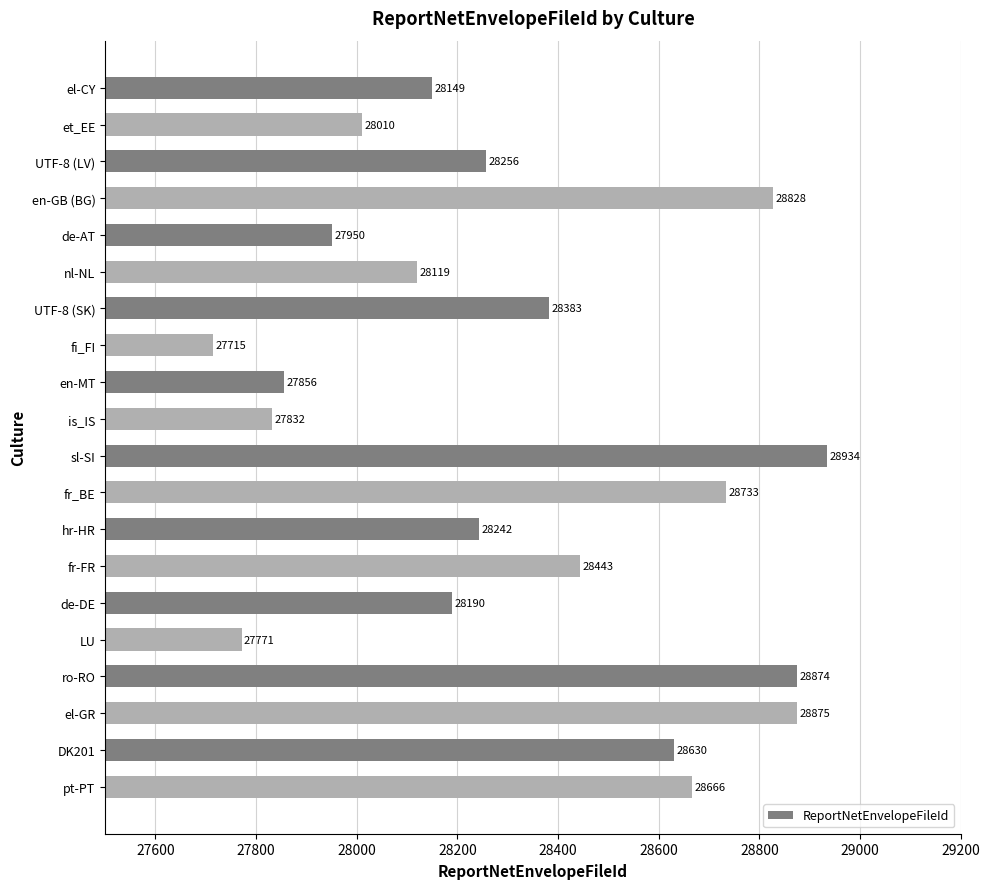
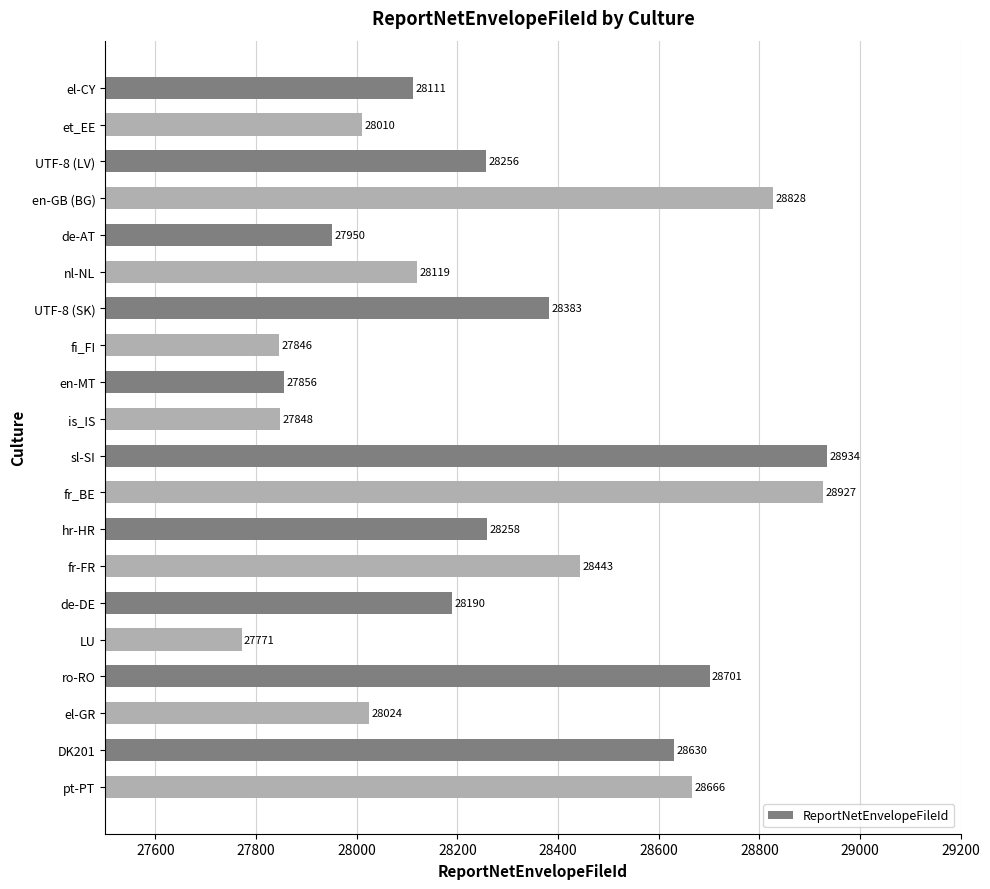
el-CY: 28149 -> 28111
fi_FI: 27715 -> 27846
is_IS: 27832 -> 27848
fr_BE: 28733 -> 28927
hr-HR: 28242 -> 28258
ro-RO: 28874 -> 28701
el-GR: 28875 -> 28024
